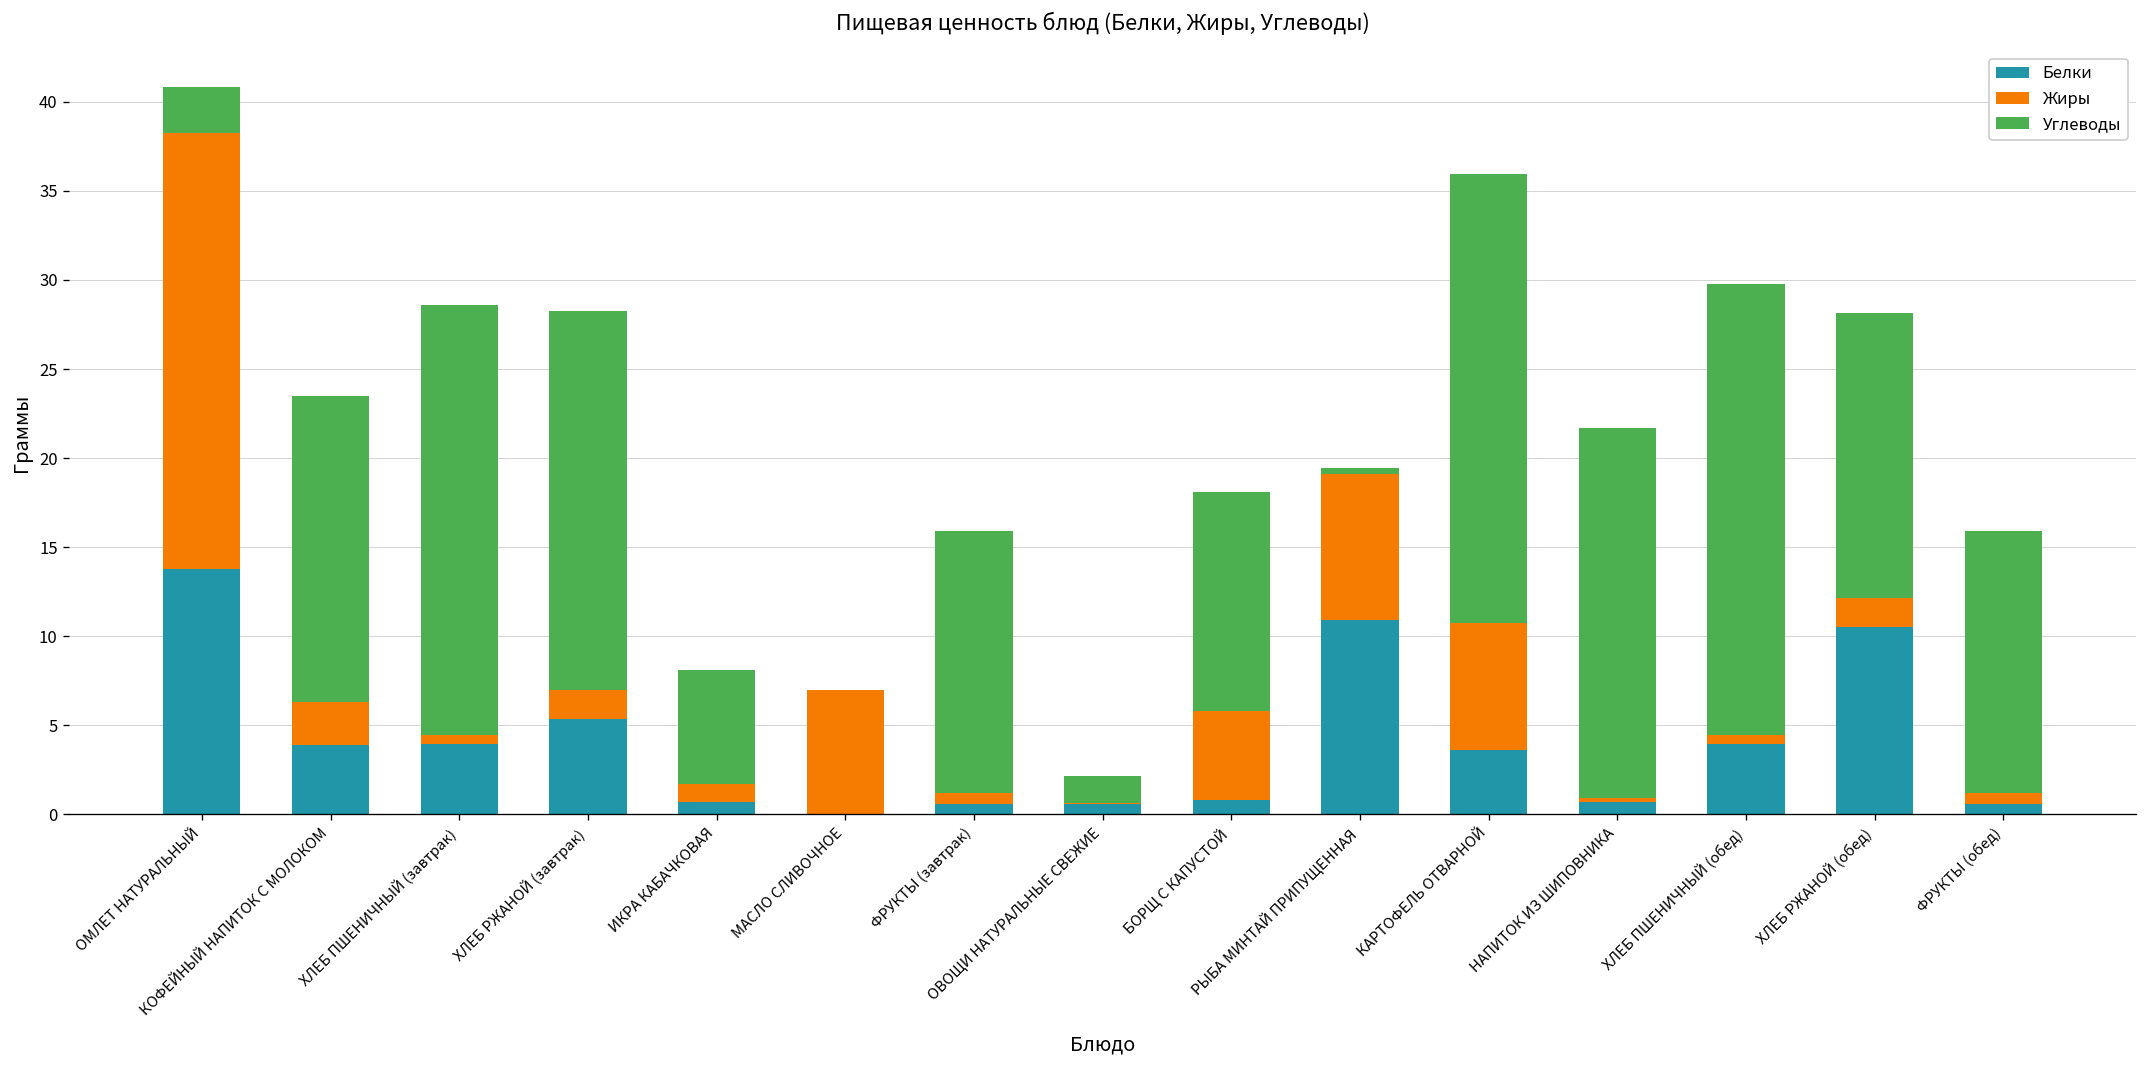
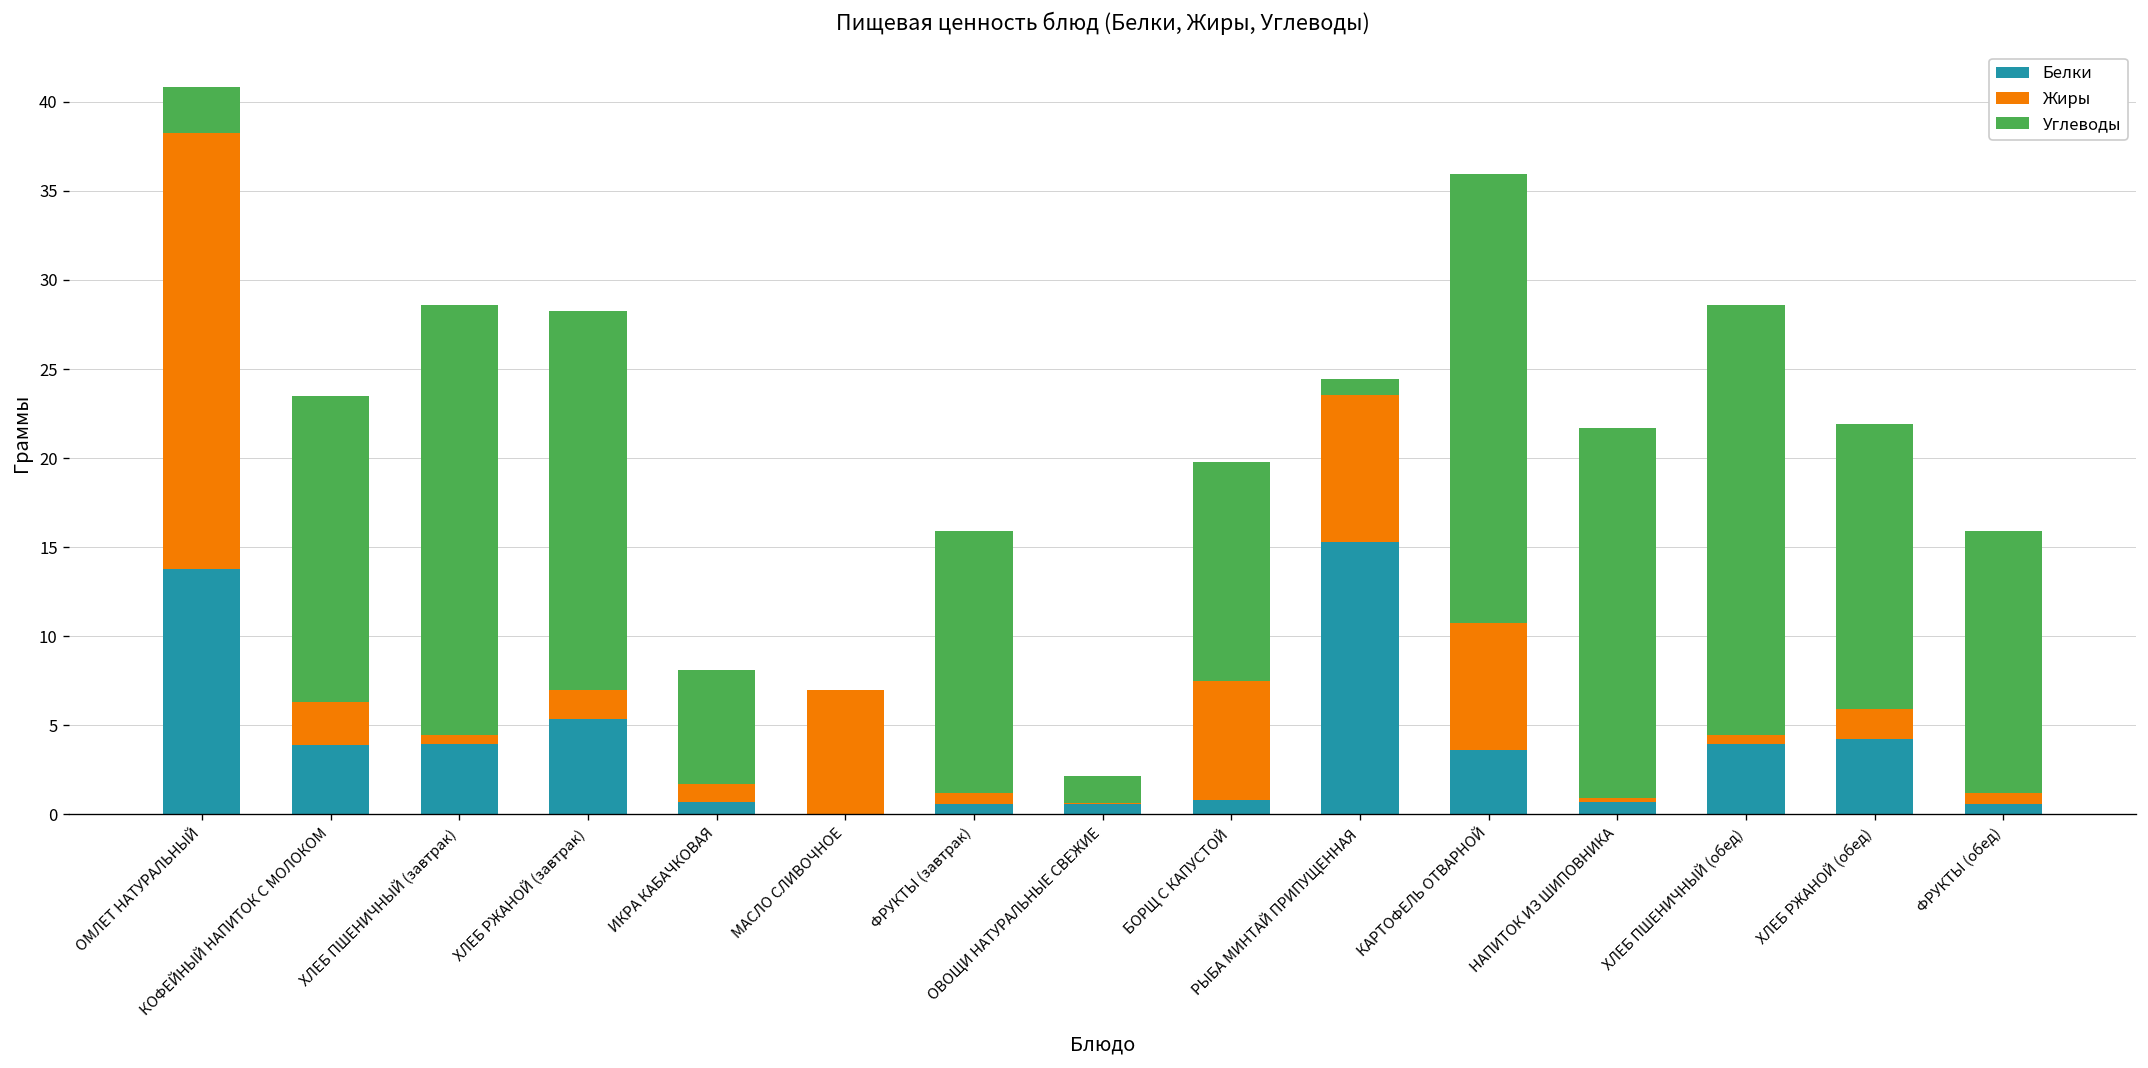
Жиры, БОРЩ С КАПУСТОЙ: 5.0 -> 6.7
Белки, РЫБА МИНТАЙ ПРИПУЩЕННАЯ: 10.9 -> 15.3
Углеводы, РЫБА МИНТАЙ ПРИПУЩЕННАЯ: 0.3 -> 0.9
Углеводы, ХЛЕБ ПШЕНИЧНЫЙ (обед): 25.3 -> 24.2
Белки, ХЛЕБ РЖАНОЙ (обед): 10.5 -> 4.3
